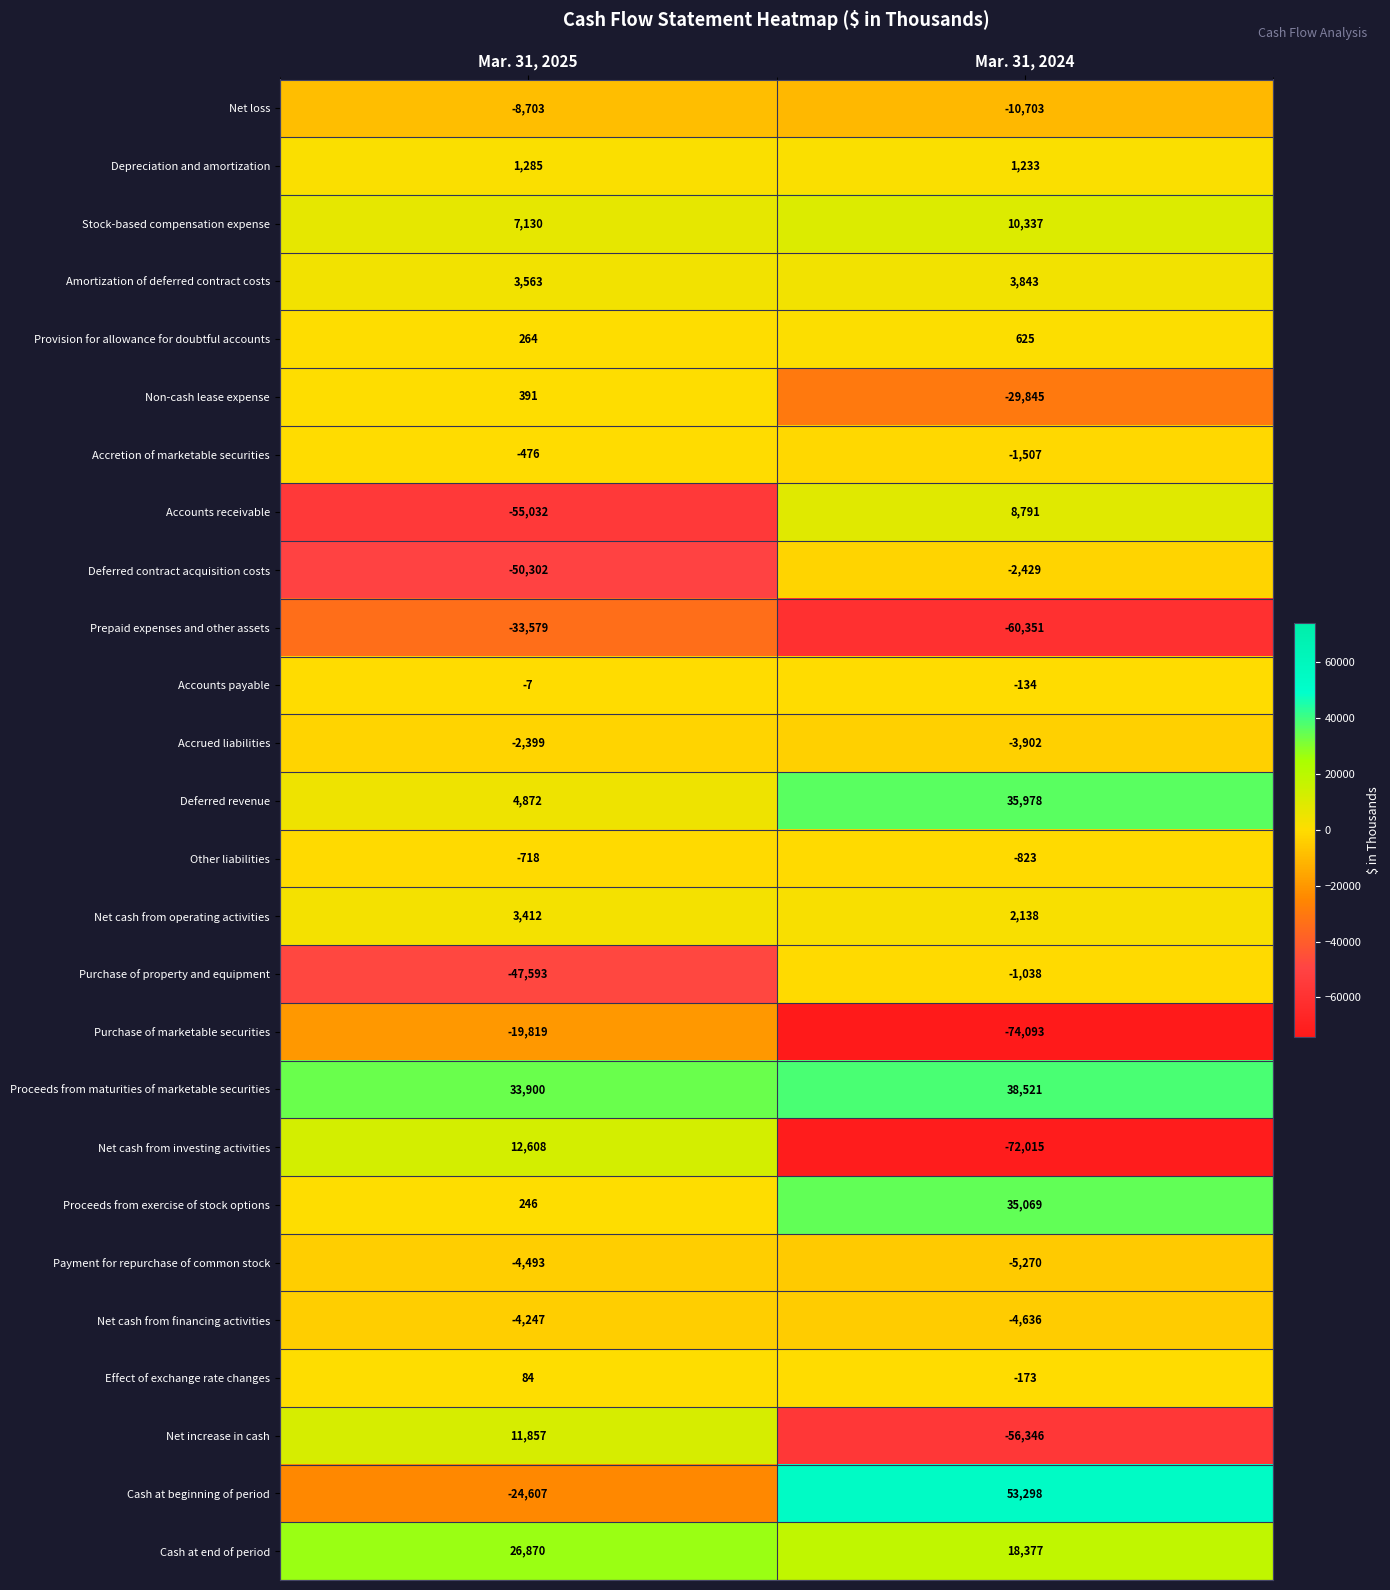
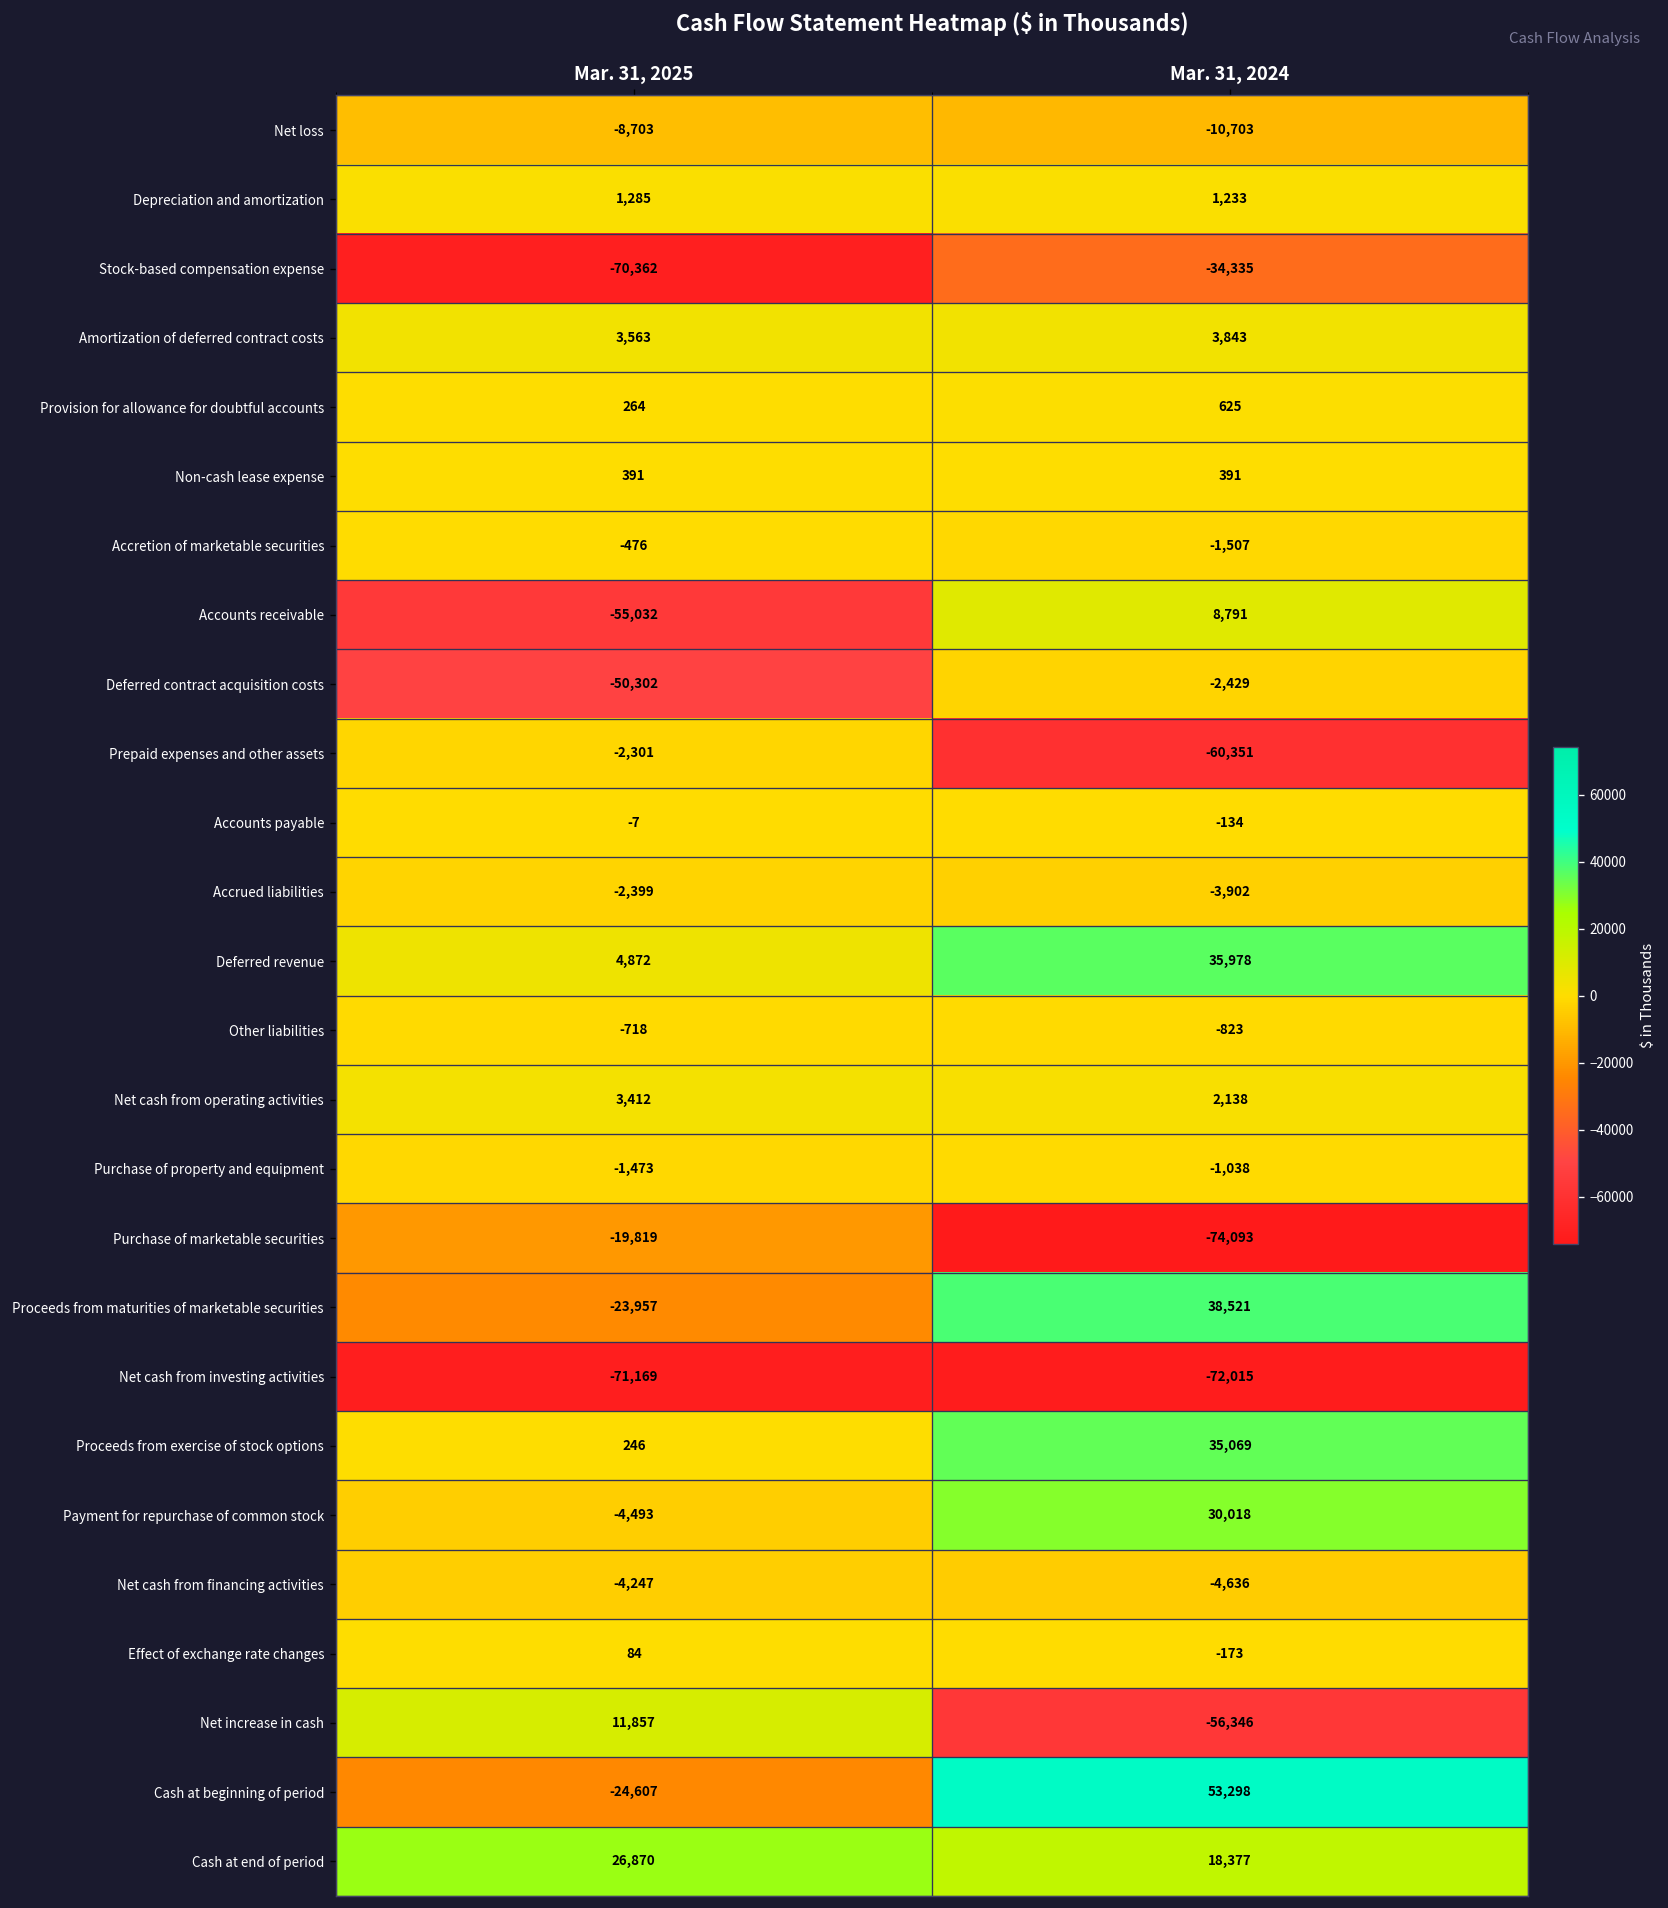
Stock-based compensation expense, Mar. 31, 2025: 7,130 -> -70,362
Stock-based compensation expense, Mar. 31, 2024: 10,337 -> -34,335
Non-cash lease expense, Mar. 31, 2024: -29,845 -> 391
Prepaid expenses and other assets, Mar. 31, 2025: -33,579 -> -2,301
Purchase of property and equipment, Mar. 31, 2025: -47,593 -> -1,473
Proceeds from maturities of marketable securities, Mar. 31, 2025: 33,900 -> -23,957
Net cash from investing activities, Mar. 31, 2025: 12,608 -> -71,169
Payment for repurchase of common stock, Mar. 31, 2024: -5,270 -> 30,018
